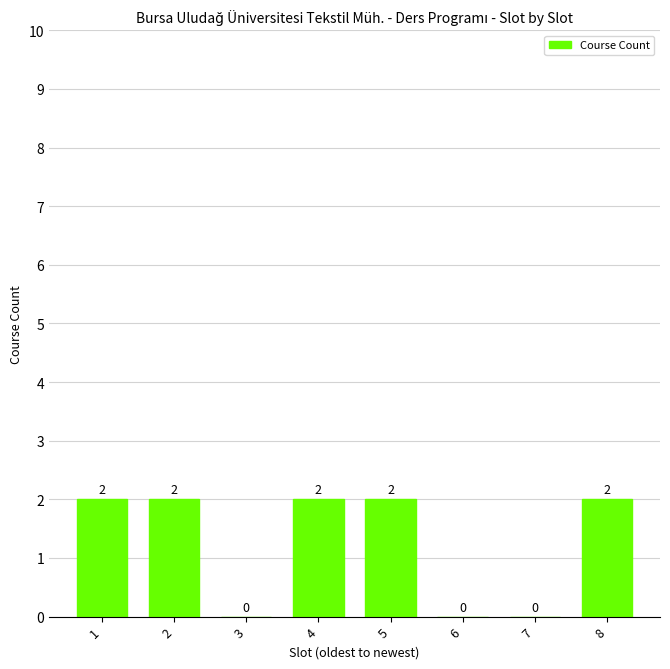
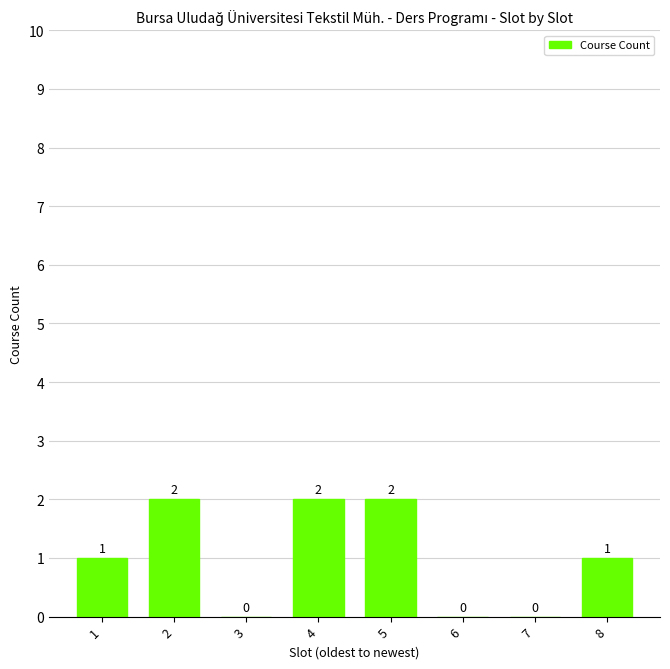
1: 2 -> 1
8: 2 -> 1
